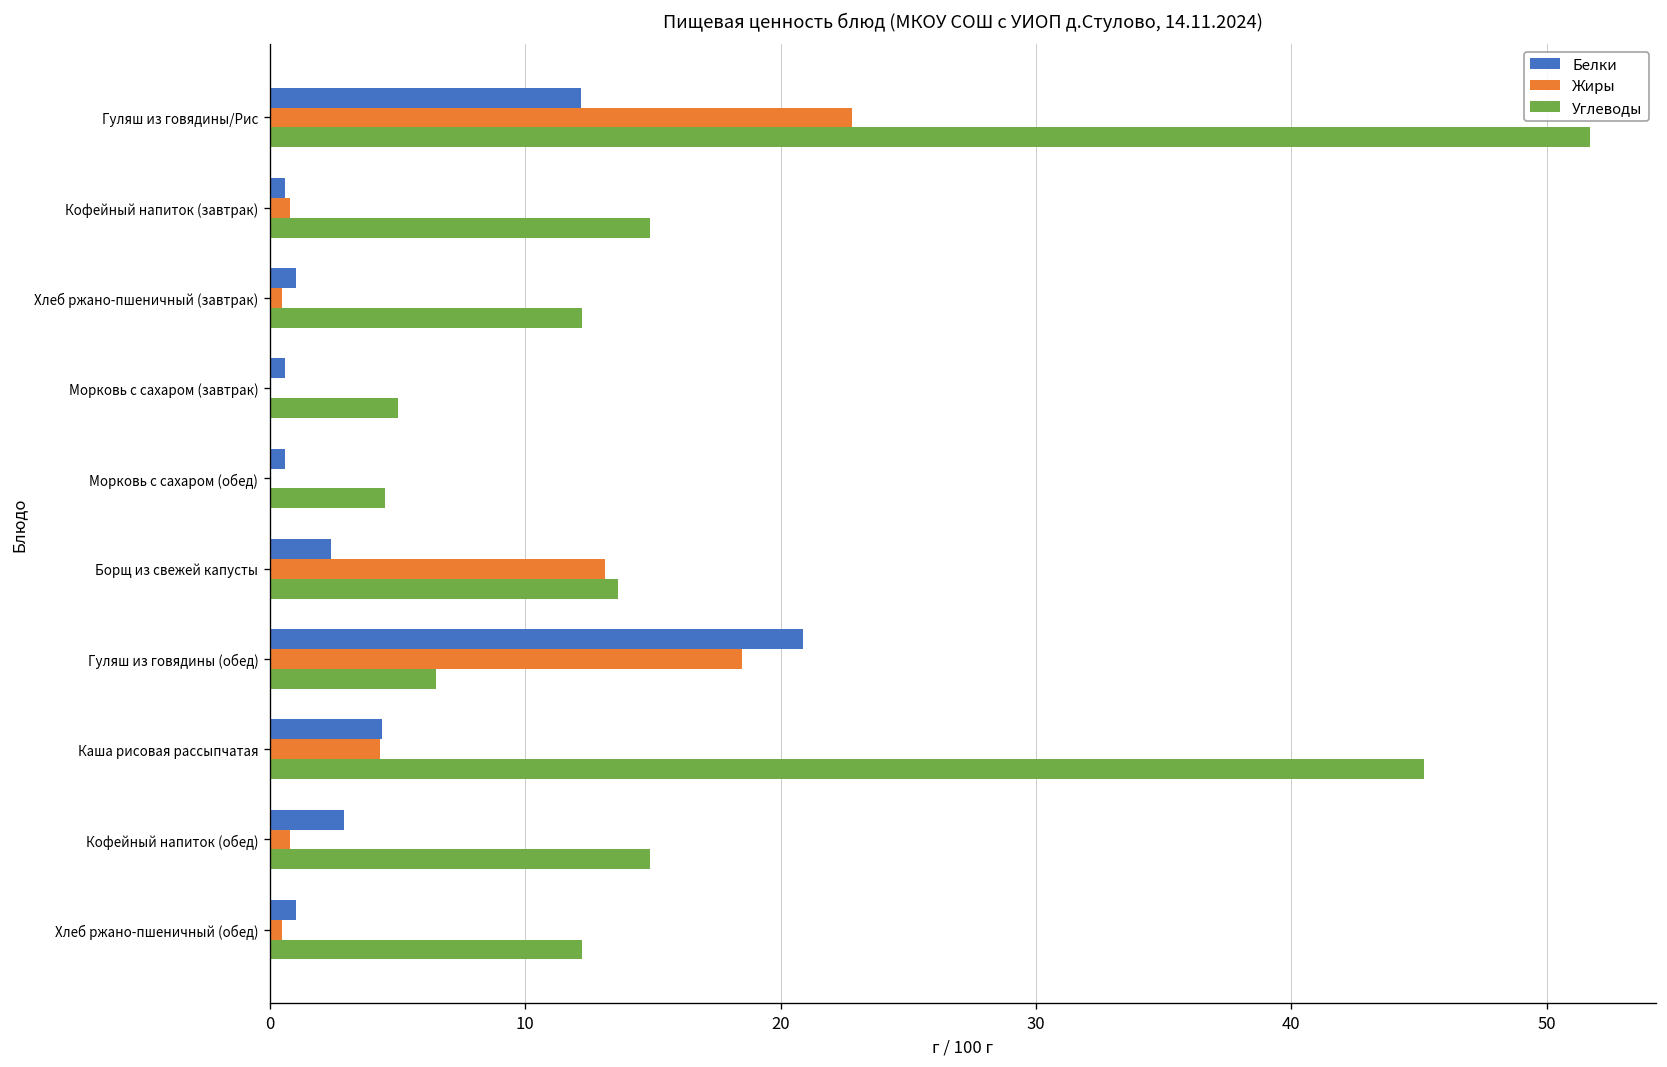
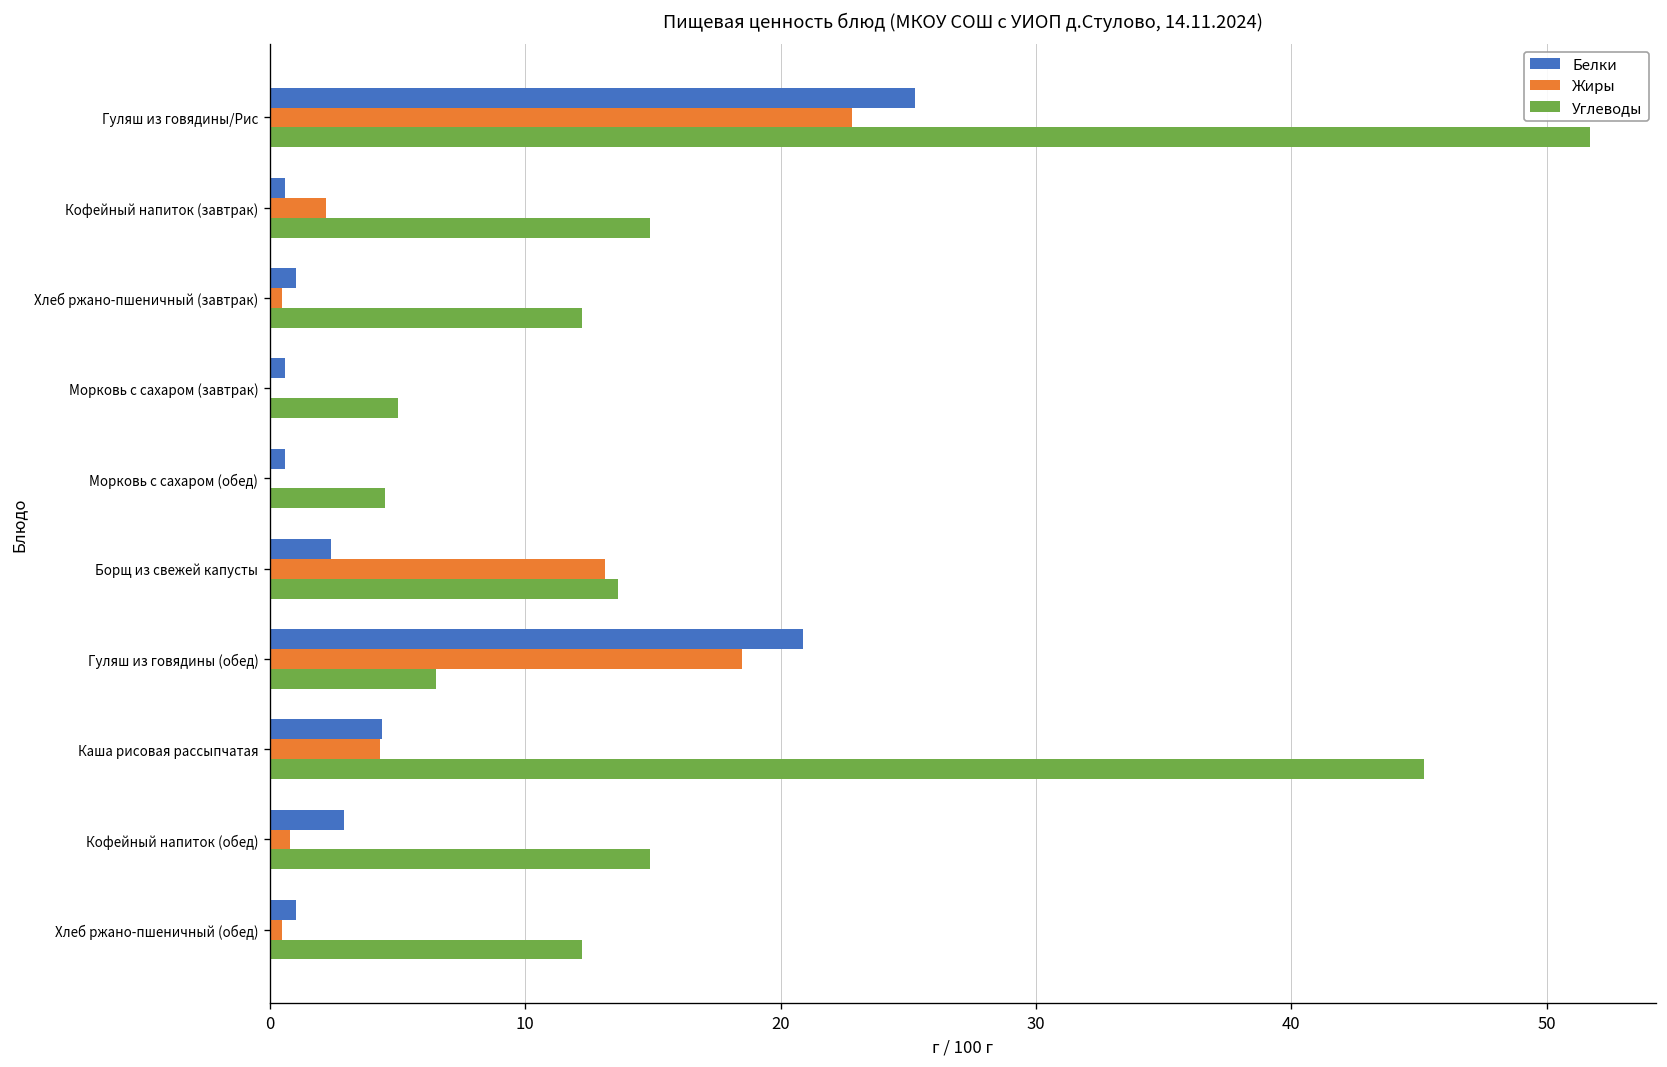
Белки, Гуляш из говядины/Рис: 12.2 -> 25.3
Жиры, Кофейный напиток (завтрак): 0.8 -> 2.2
